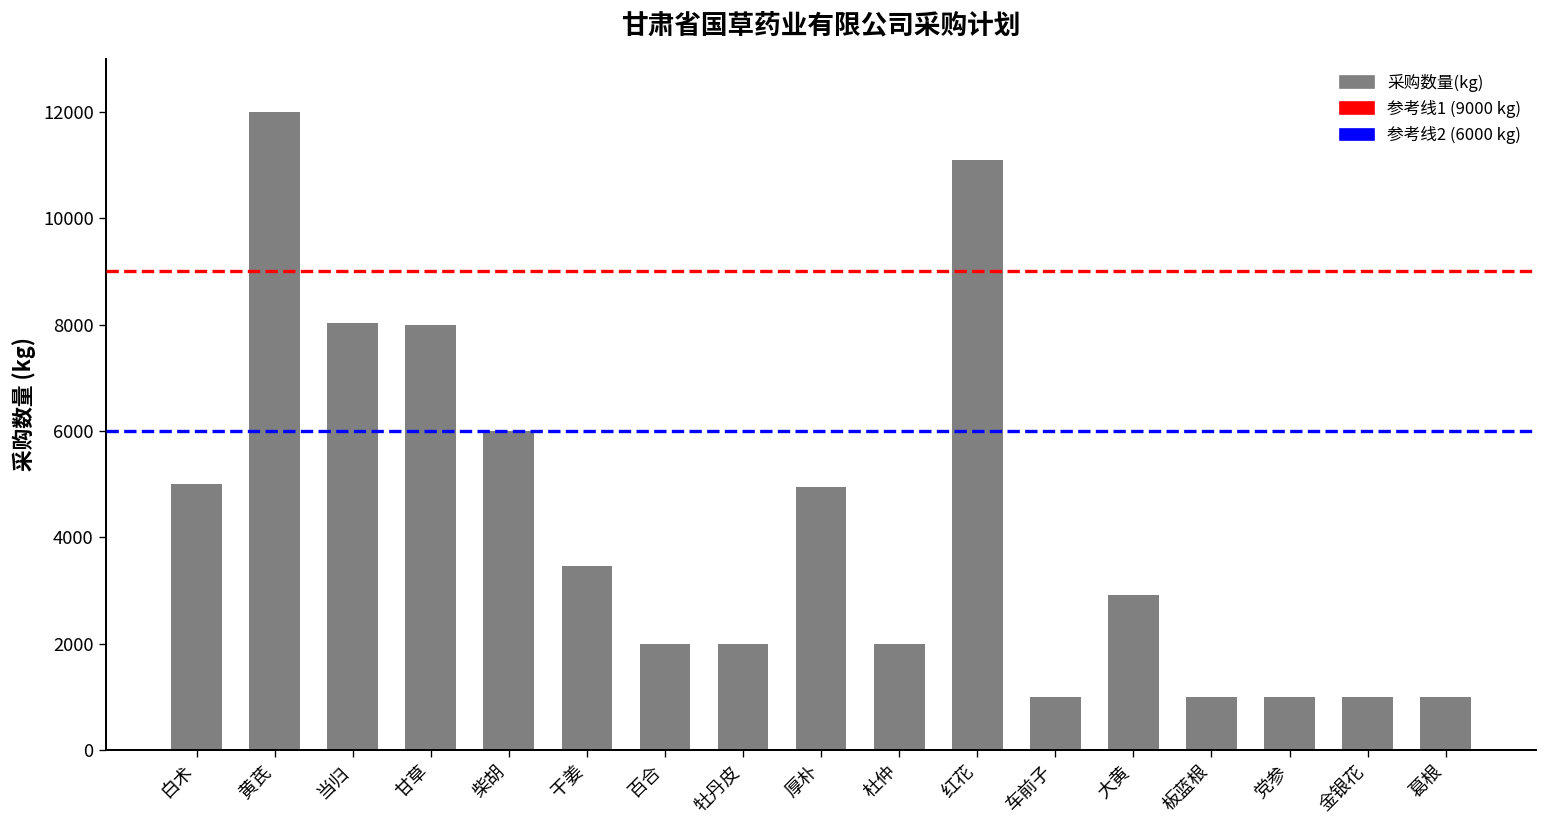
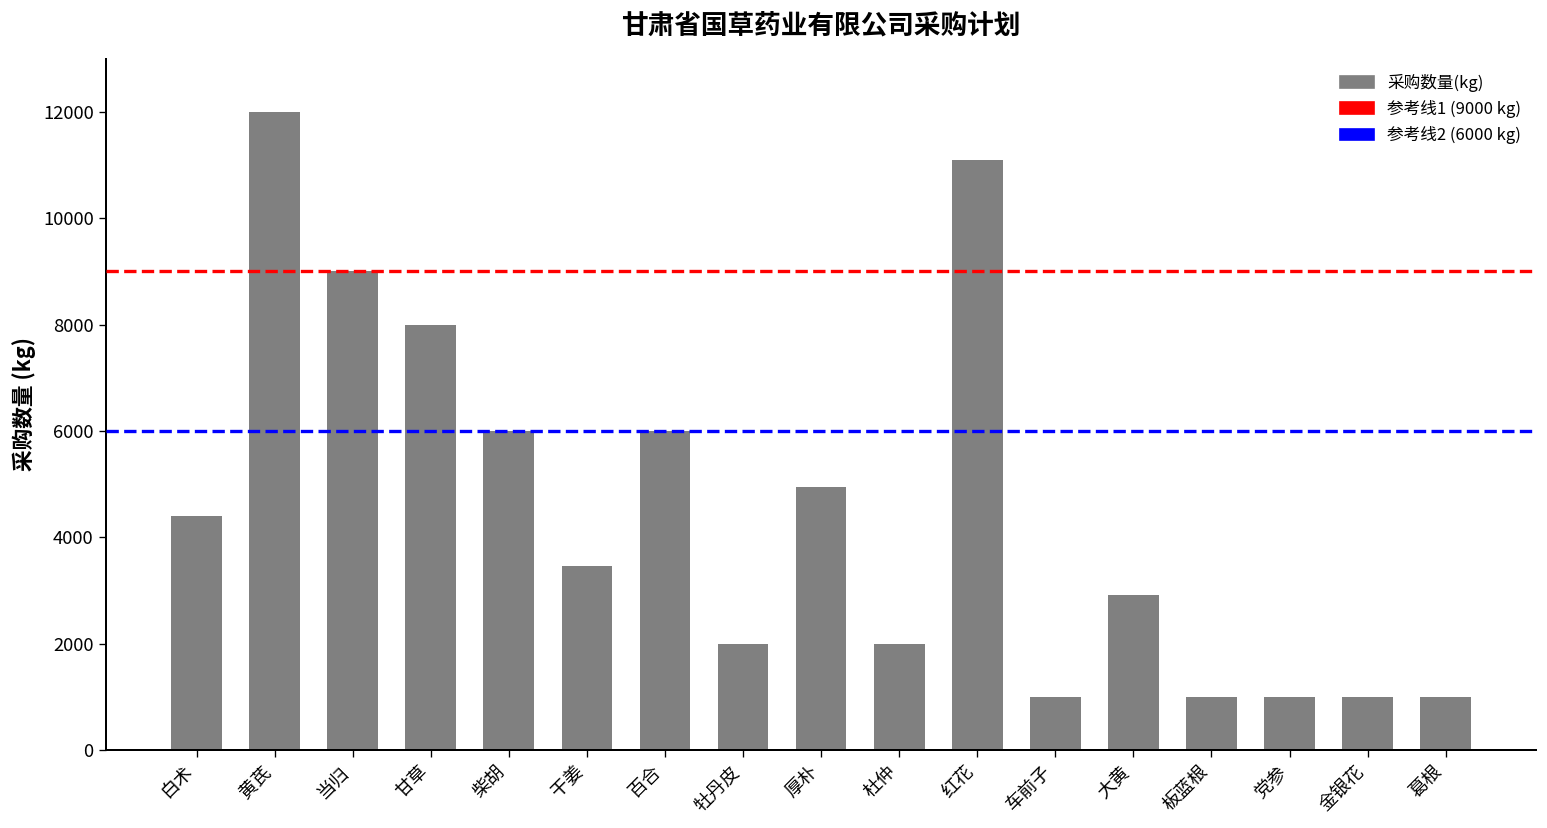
白术: 5000 -> 4400
当归: 8000 -> 9000
百合: 2000 -> 6000
